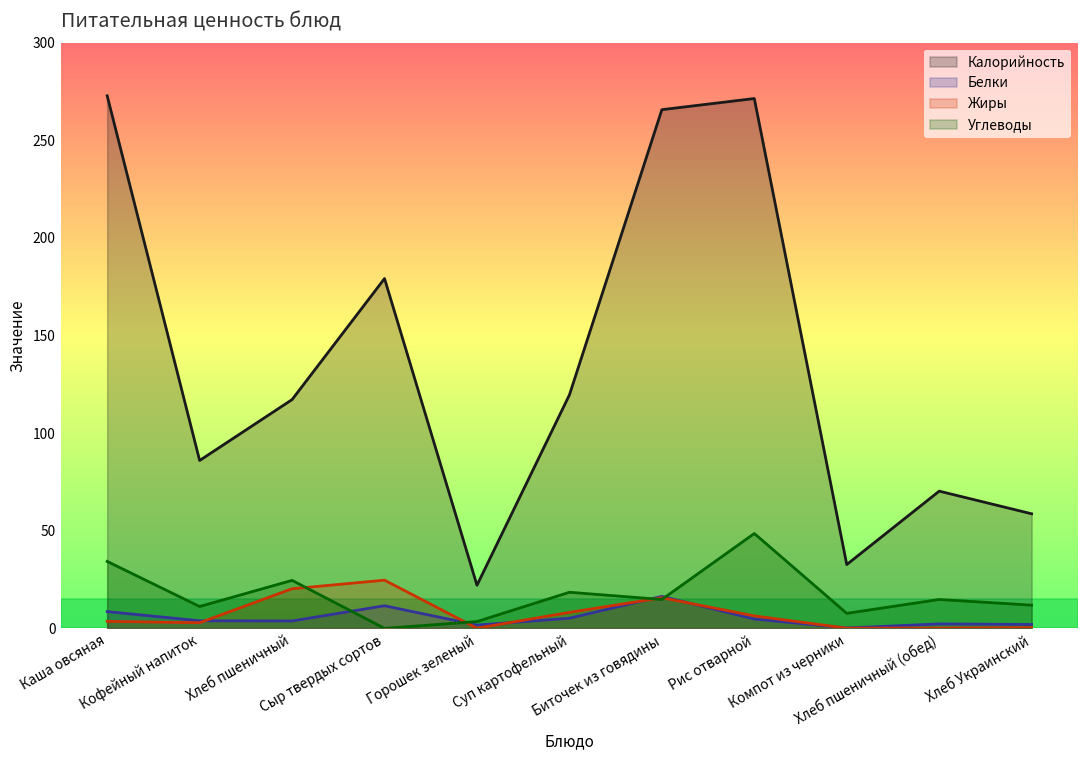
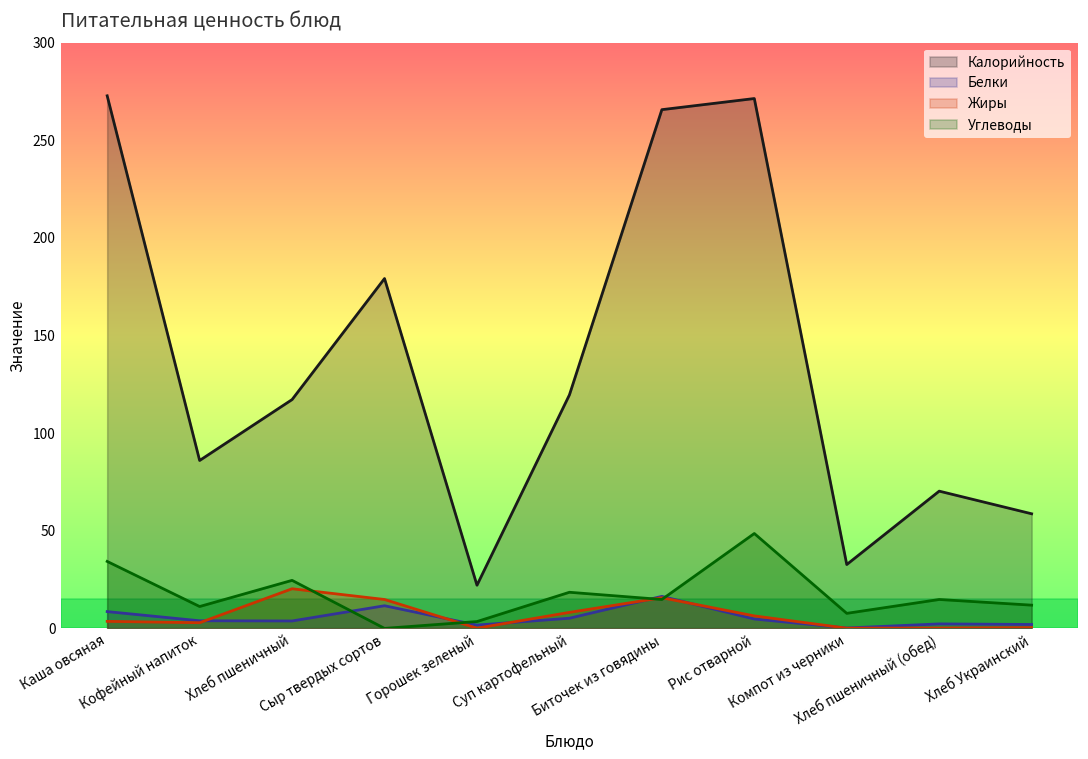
Жиры, Сыр твердых сортов: 25 -> 15
